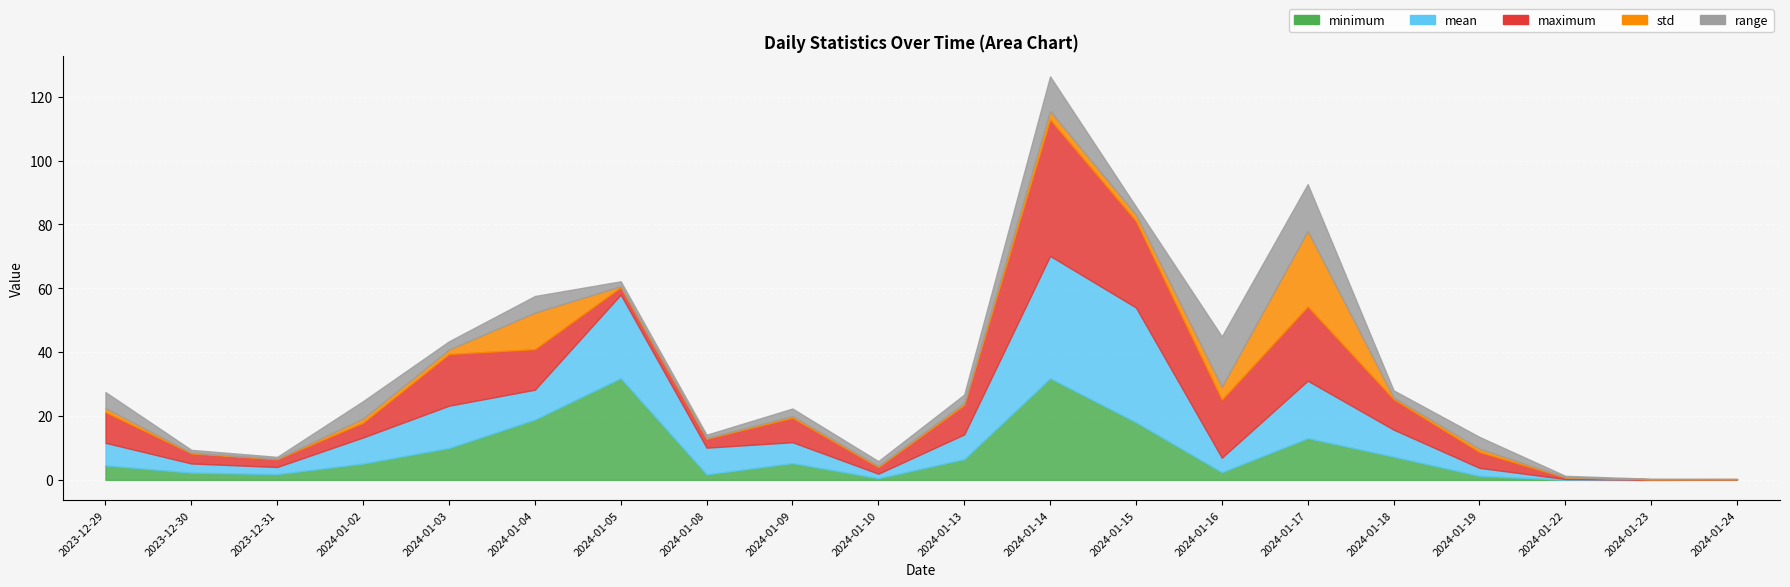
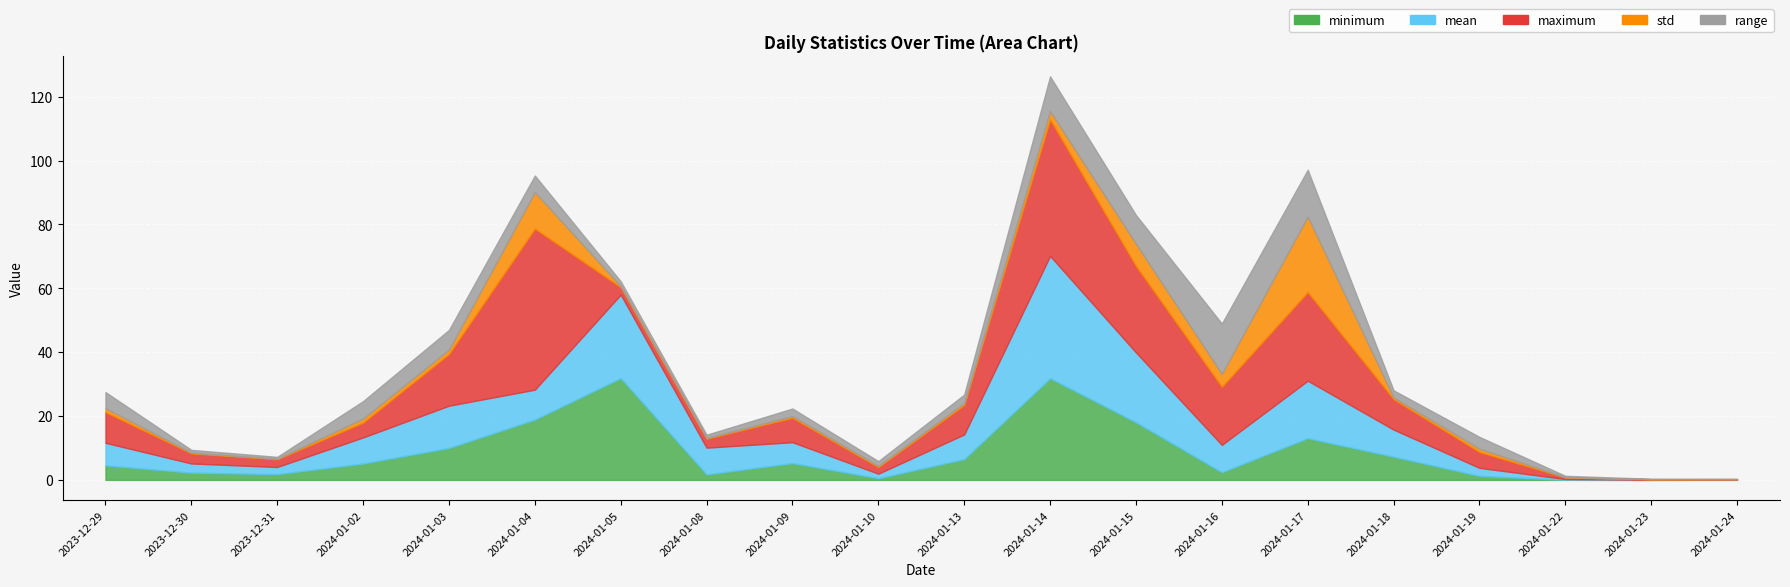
range, 2024-01-03: 3 -> 6
maximum, 2024-01-04: 13 -> 50
mean, 2024-01-15: 36 -> 22
std, 2024-01-15: 2 -> 7
range, 2024-01-15: 3 -> 9
mean, 2024-01-16: 5 -> 9
maximum, 2024-01-17: 23 -> 28
